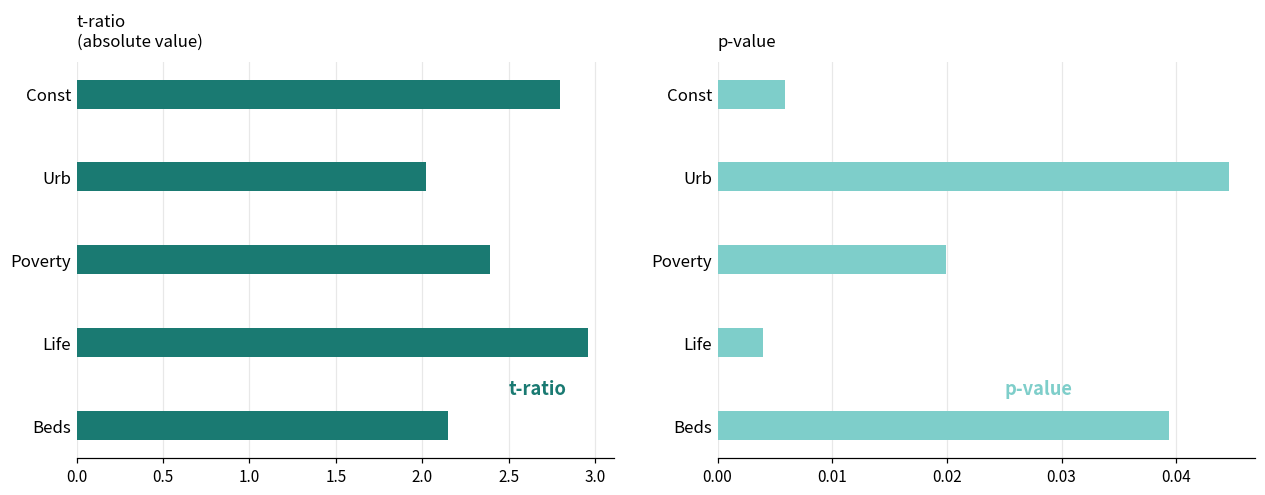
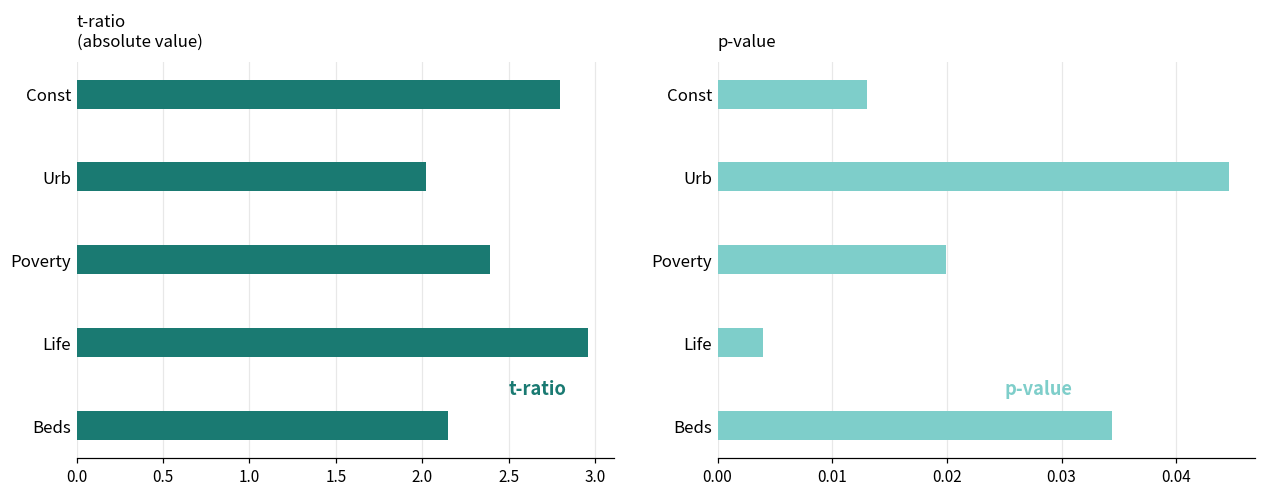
p-value, Const: 0.0059 -> 0.0130
p-value, Beds: 0.0394 -> 0.0344
